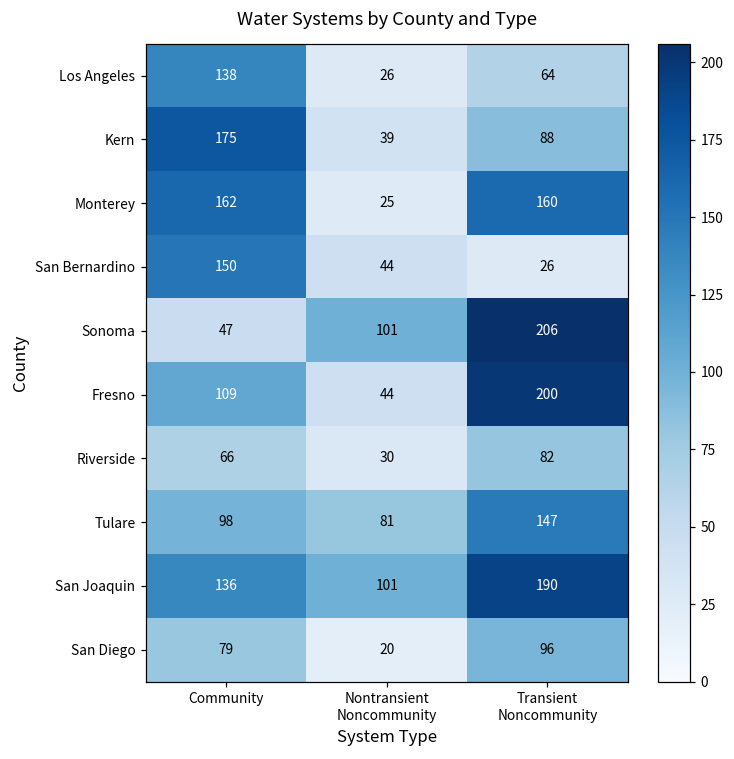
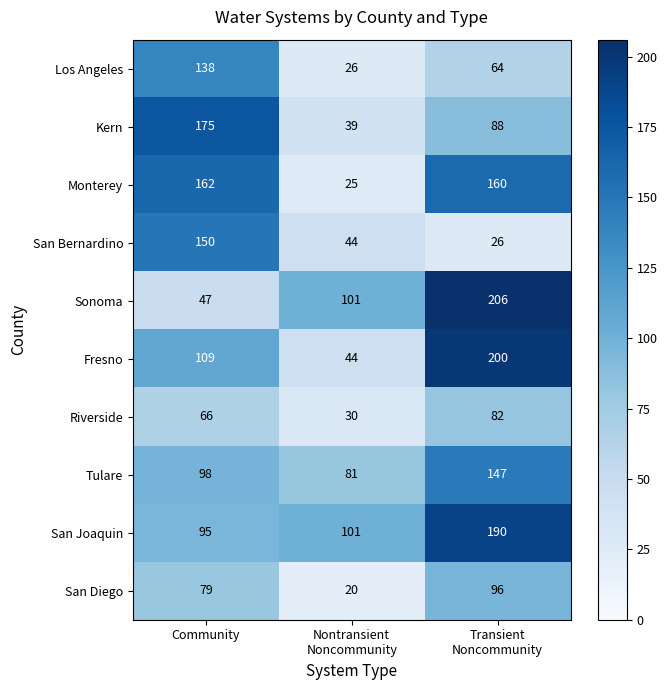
San Joaquin, Community: 136 -> 95
